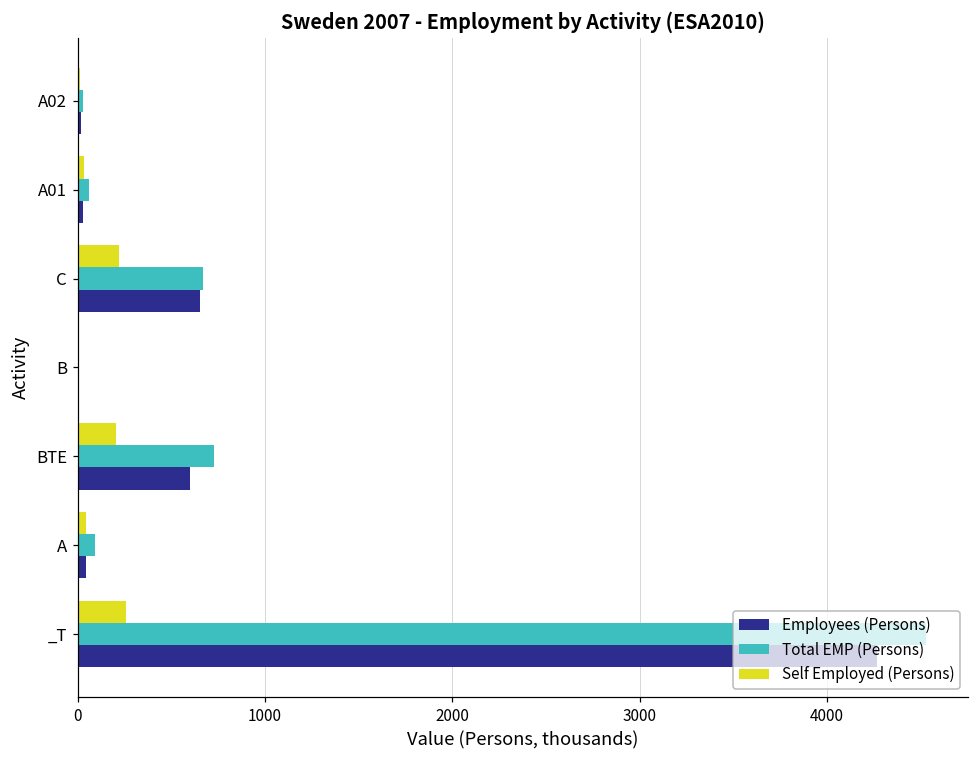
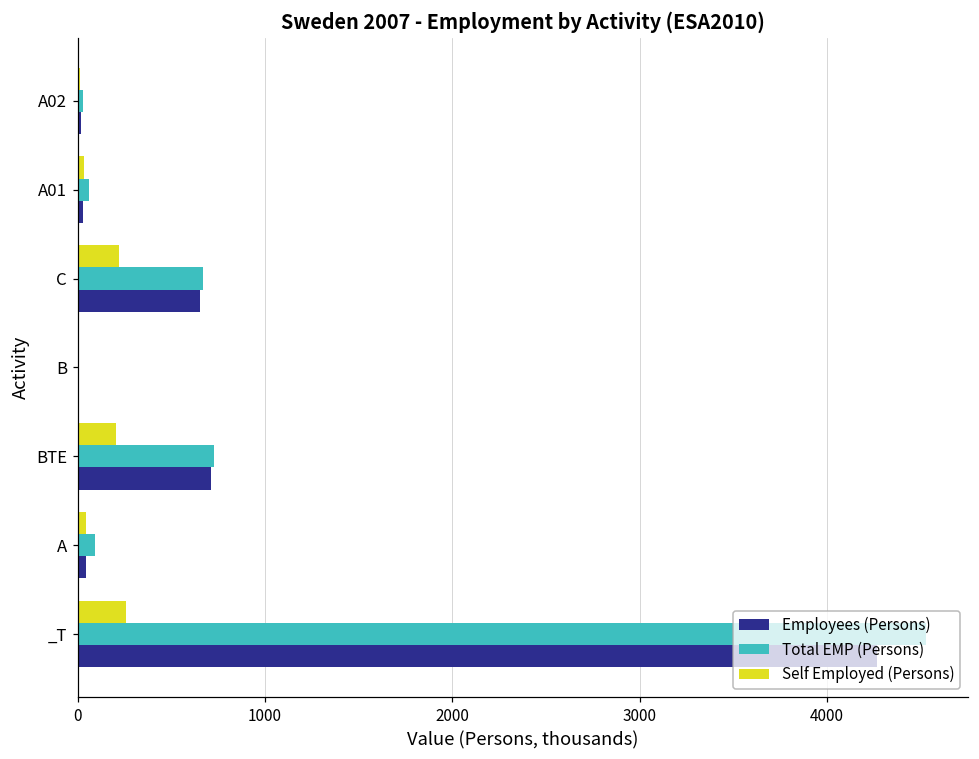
Employees (Persons), BTE: 600 -> 710
